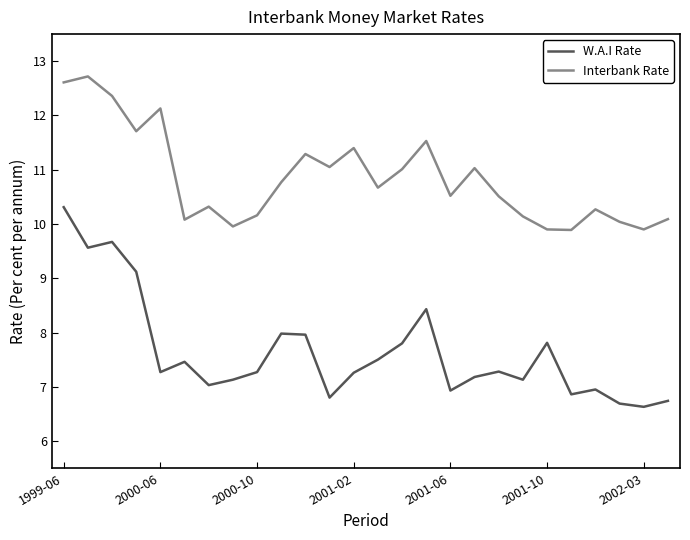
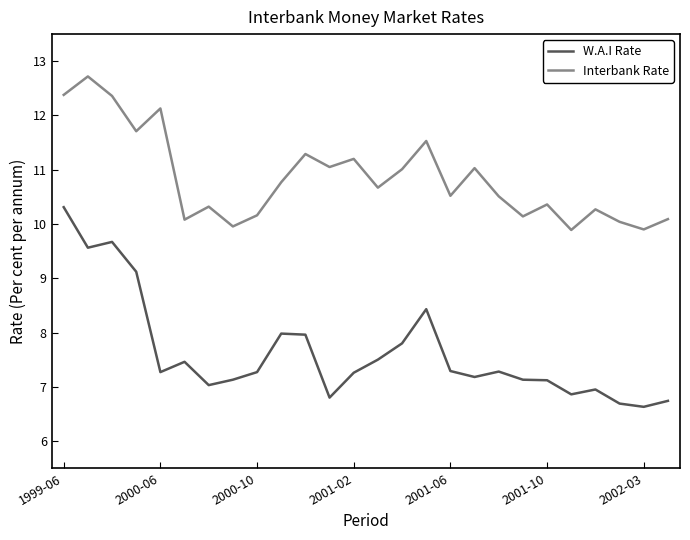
Interbank Rate, 1999-06: 12.6 -> 12.4
Interbank Rate, 2001-02: 11.4 -> 11.2
W.A.I Rate, 2001-06: 6.9 -> 7.3
W.A.I Rate, 2001-10: 7.8 -> 7.1
Interbank Rate, 2001-10: 9.9 -> 10.4
